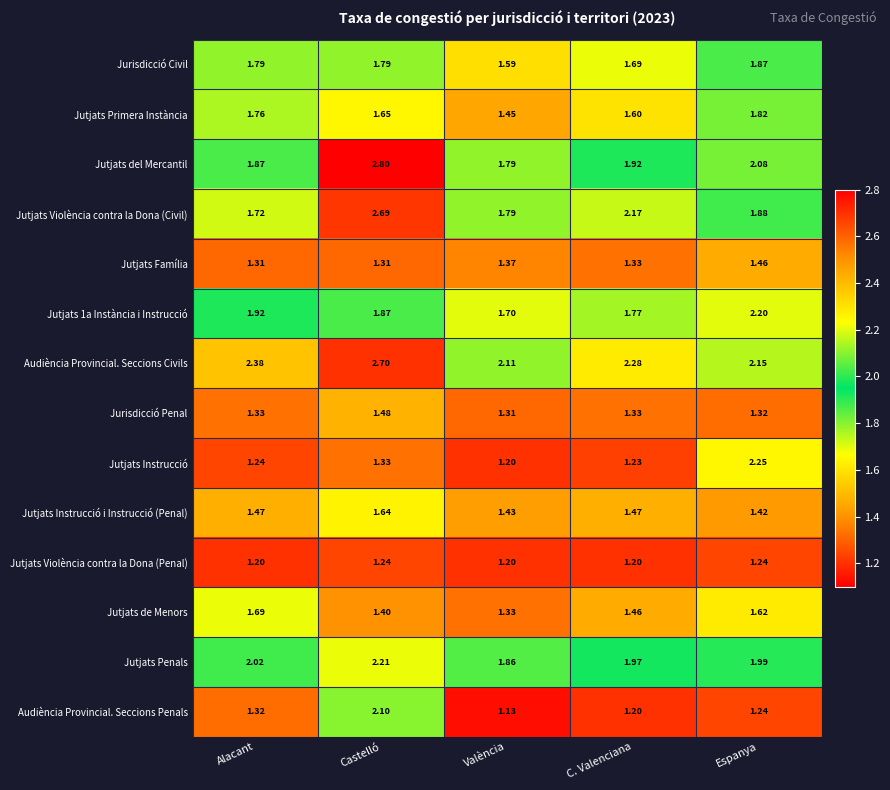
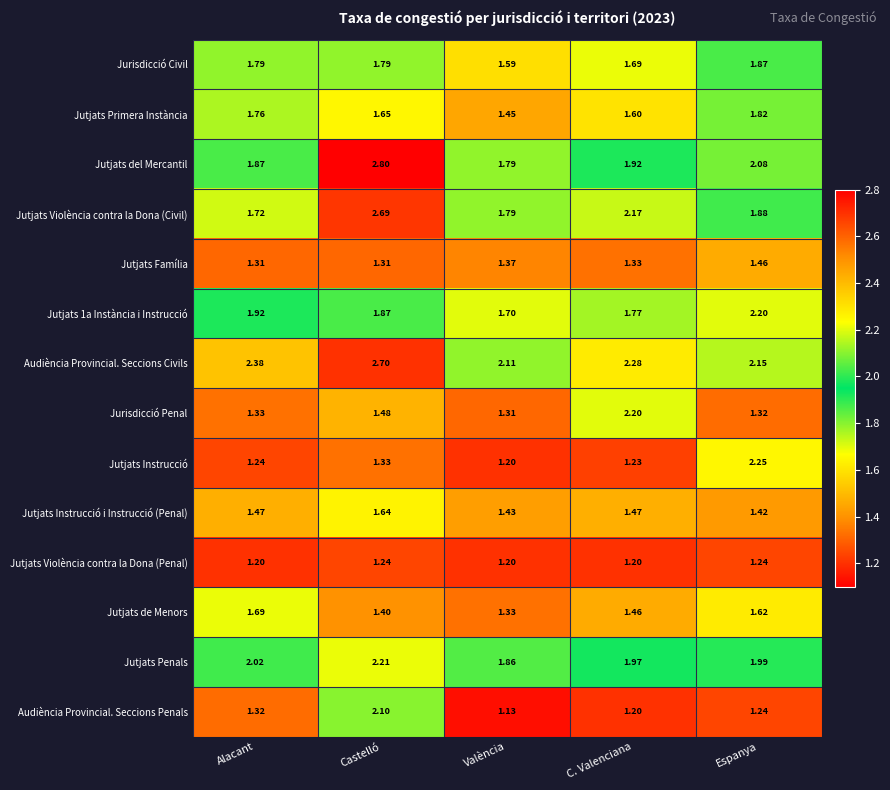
Jurisdicció Penal, C. Valenciana: 1.33 -> 2.20
